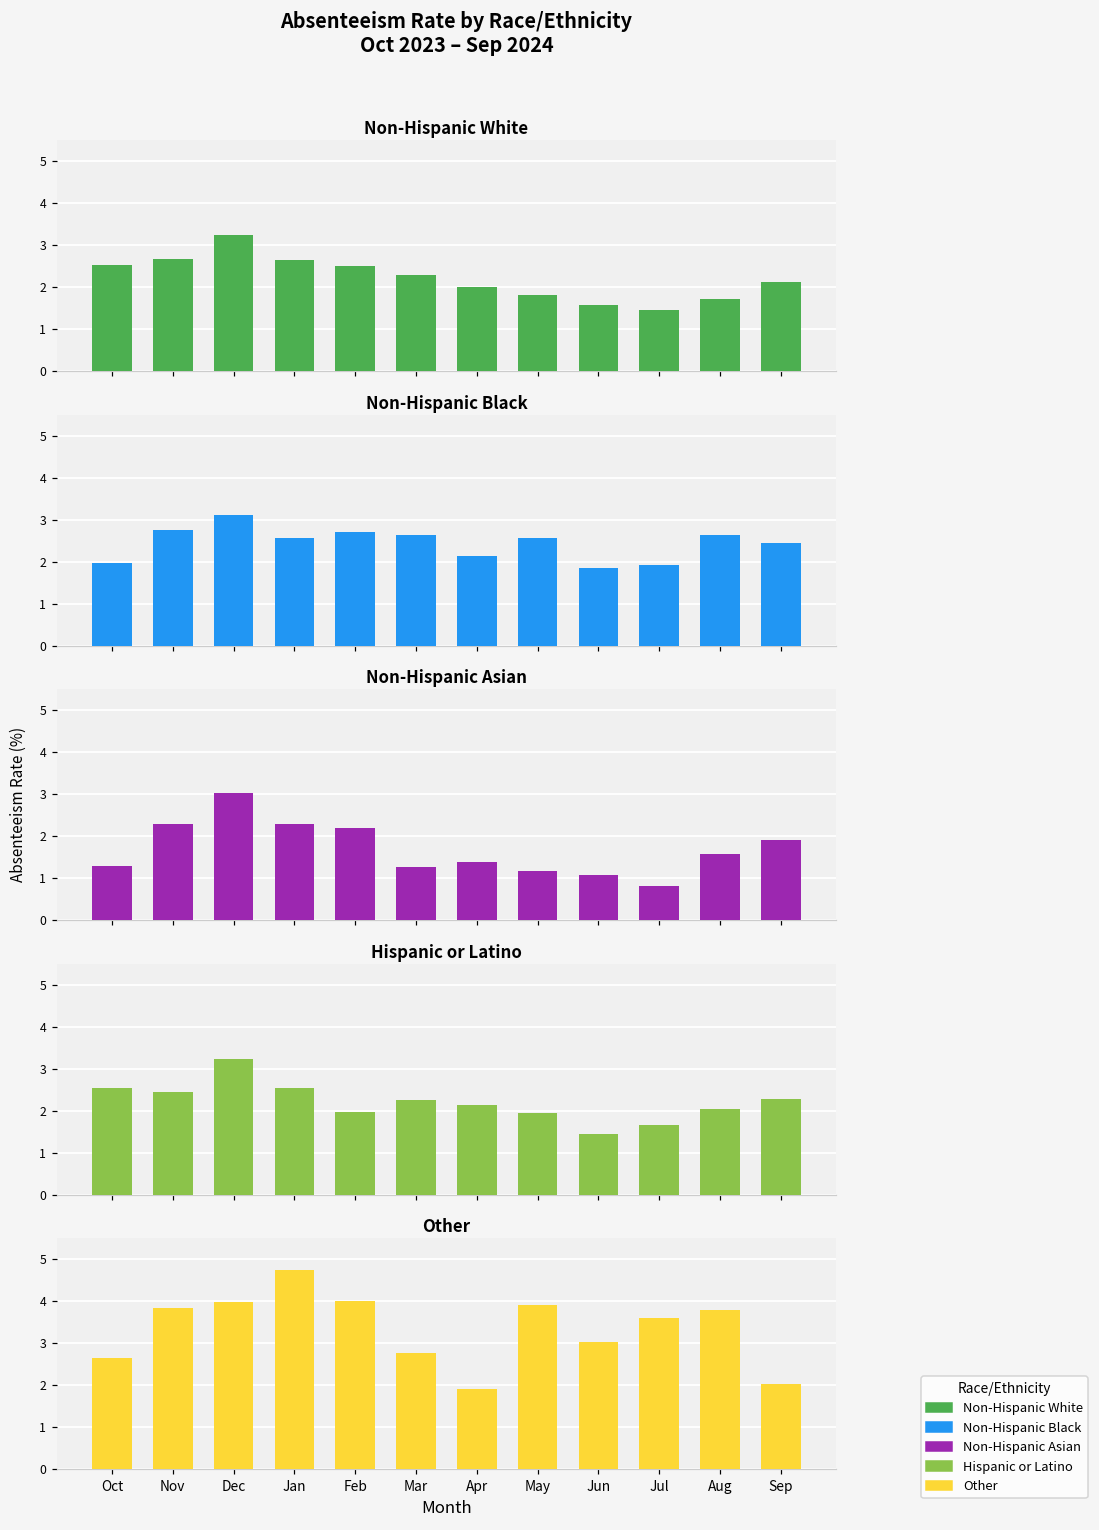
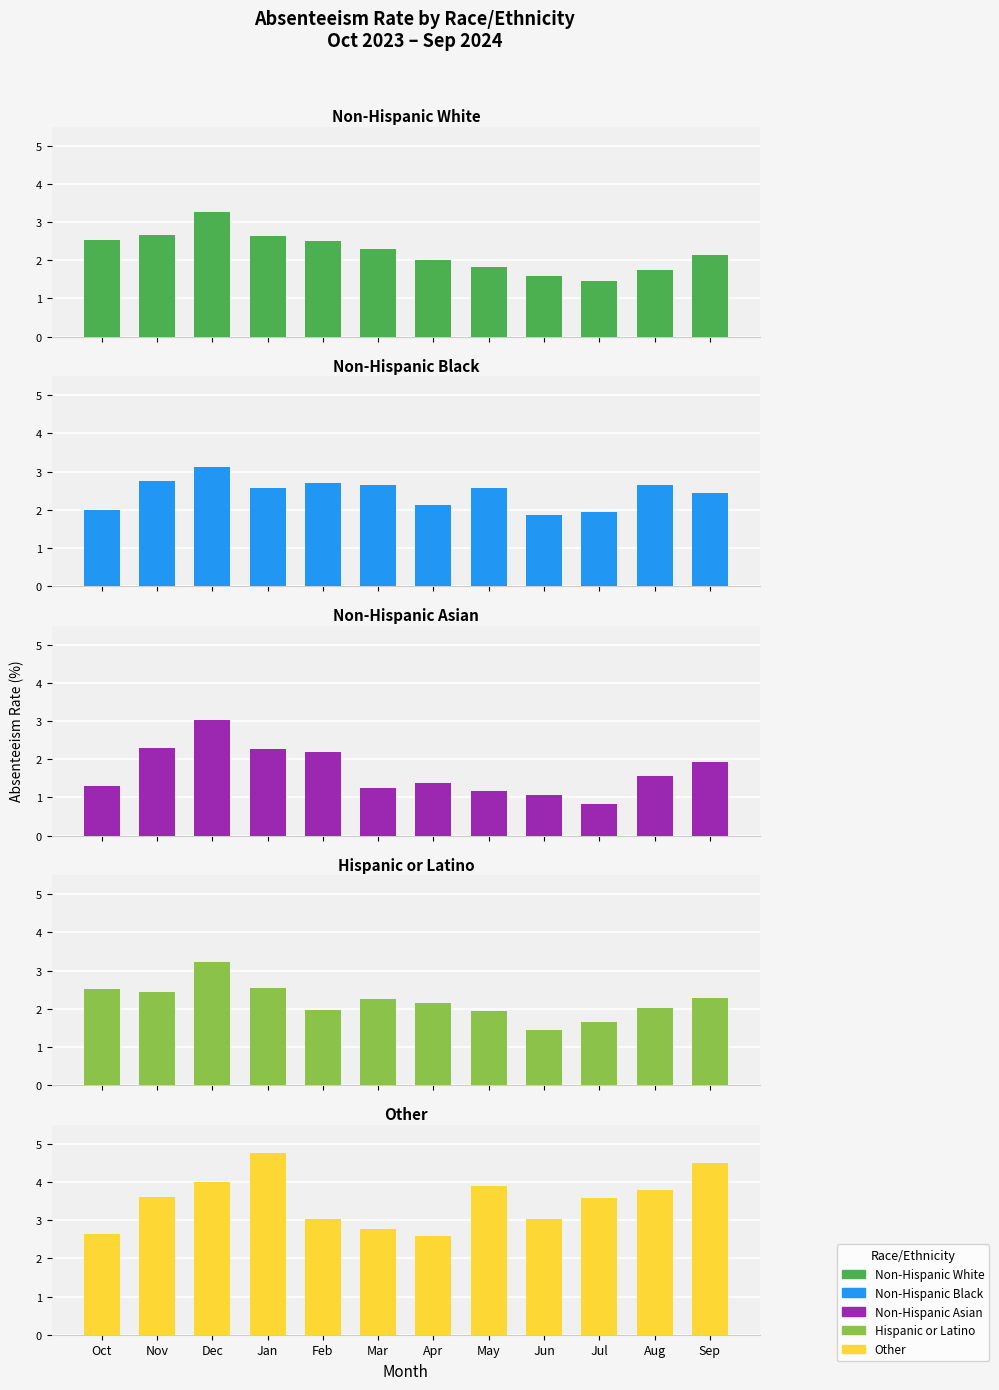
Other, Nov: 3.9 -> 3.6
Other, Feb: 4.0 -> 3.0
Other, Apr: 1.9 -> 2.6
Other, Sep: 2.0 -> 4.5
